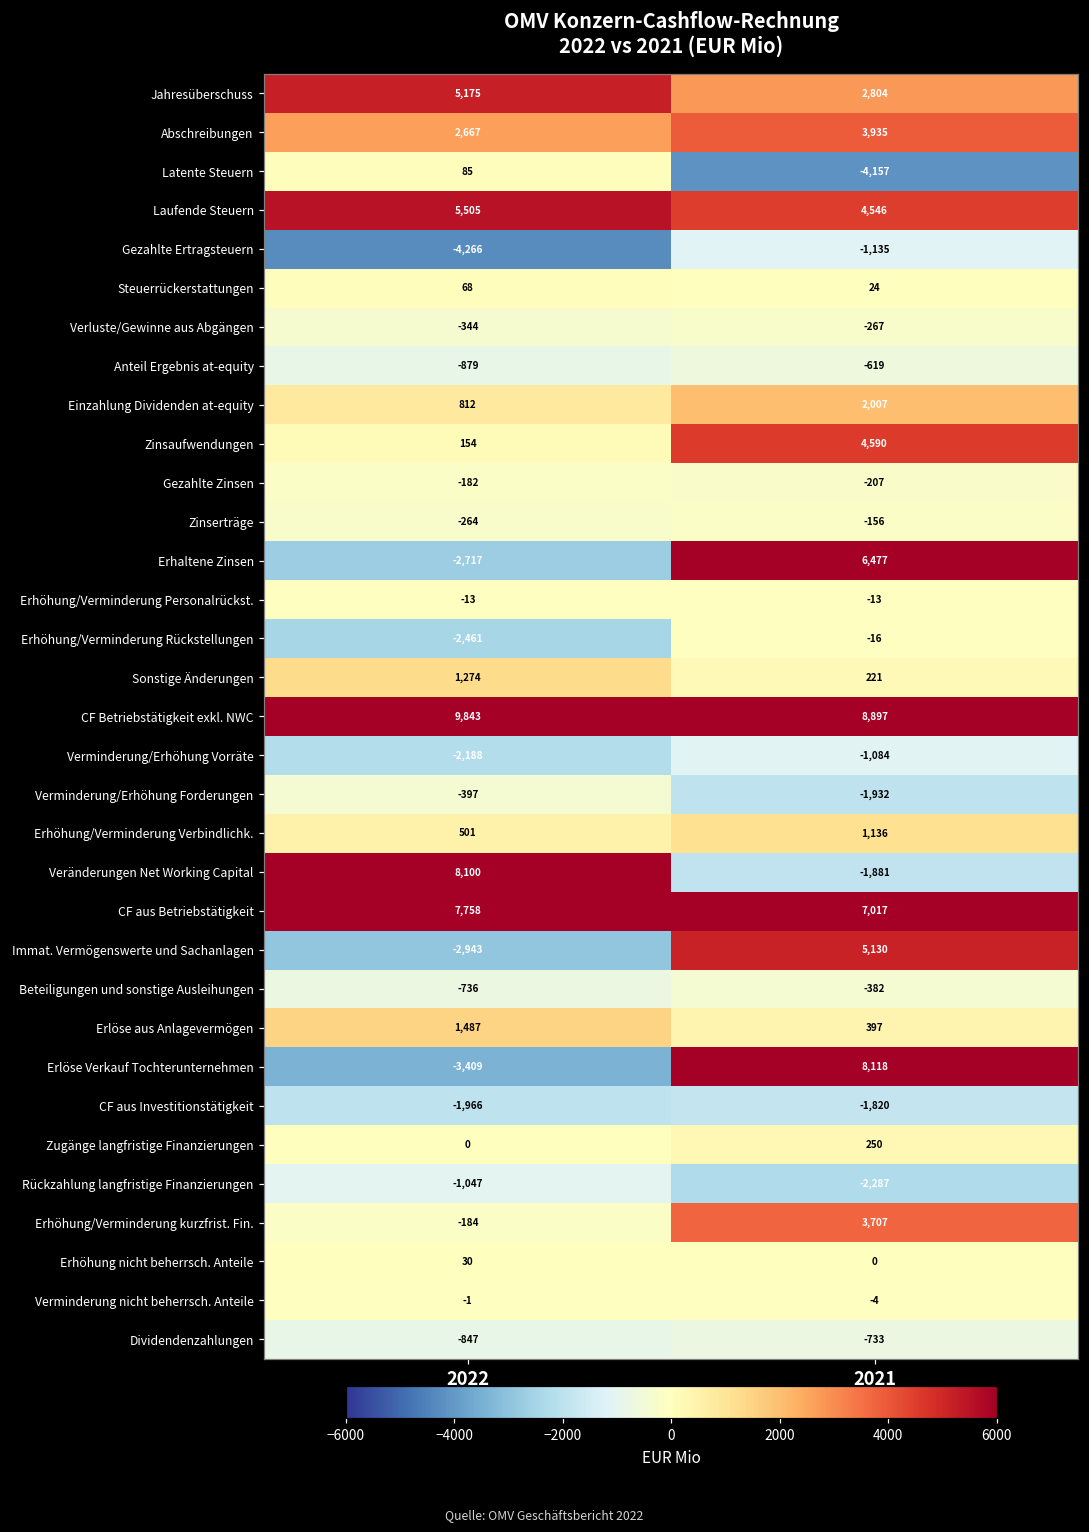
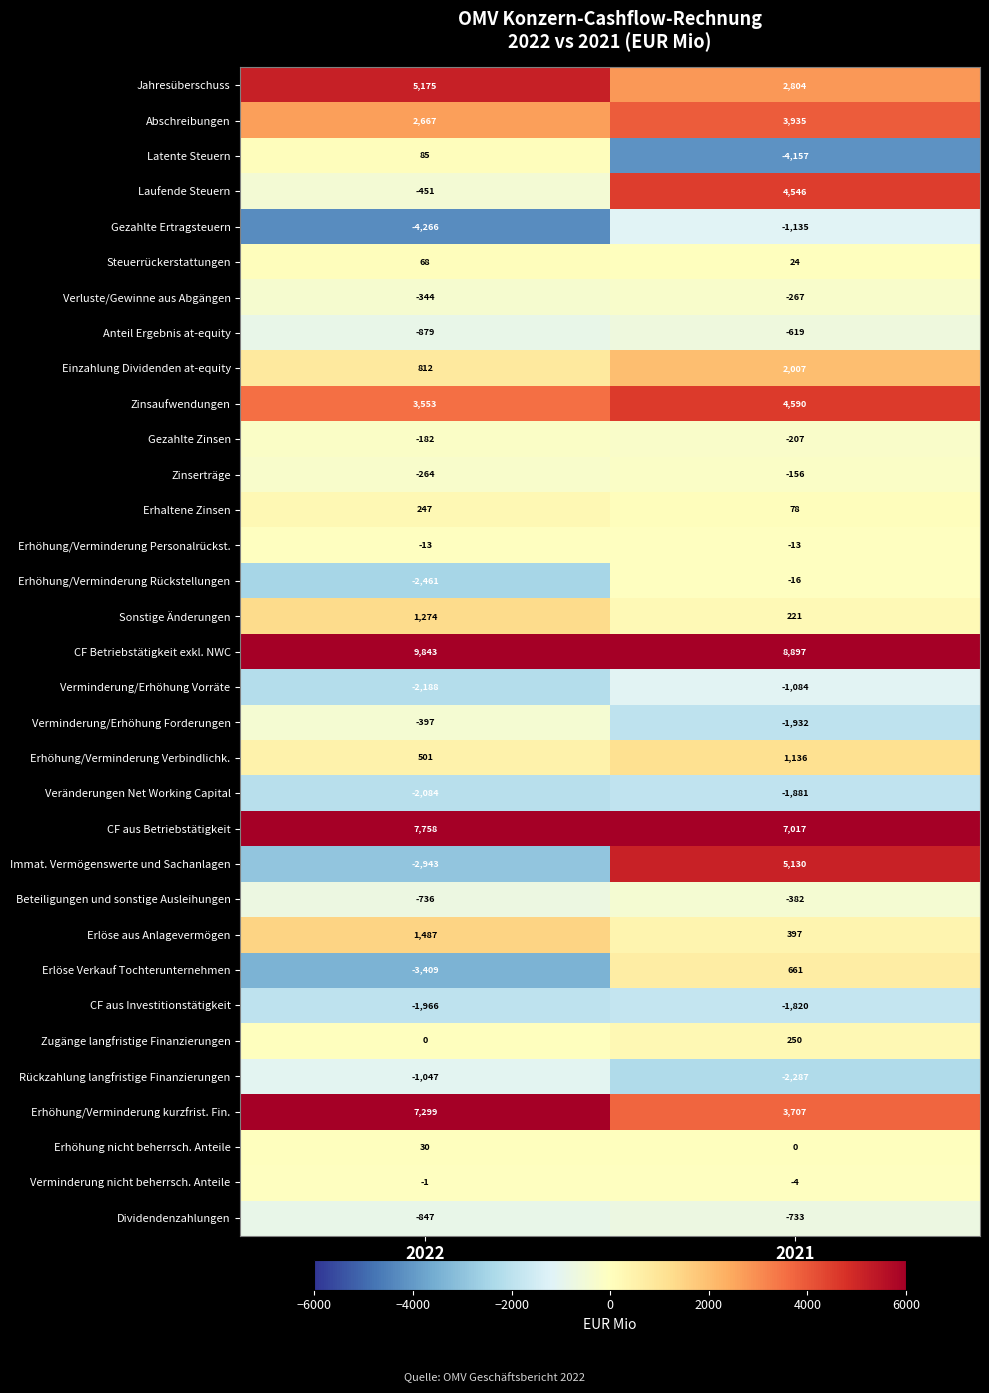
Laufende Steuern, 2022: 5,505 -> -451
Zinsaufwendungen, 2022: 154 -> 3,553
Erhaltene Zinsen, 2022: -2,717 -> 247
Erhaltene Zinsen, 2021: 6,477 -> 78
Veränderungen Net Working Capital, 2022: 8,100 -> -2,084
Erlöse Verkauf Tochterunternehmen, 2021: 8,118 -> 661
Erhöhung/Verminderung kurzfrist. Fin., 2022: -184 -> 7,299
